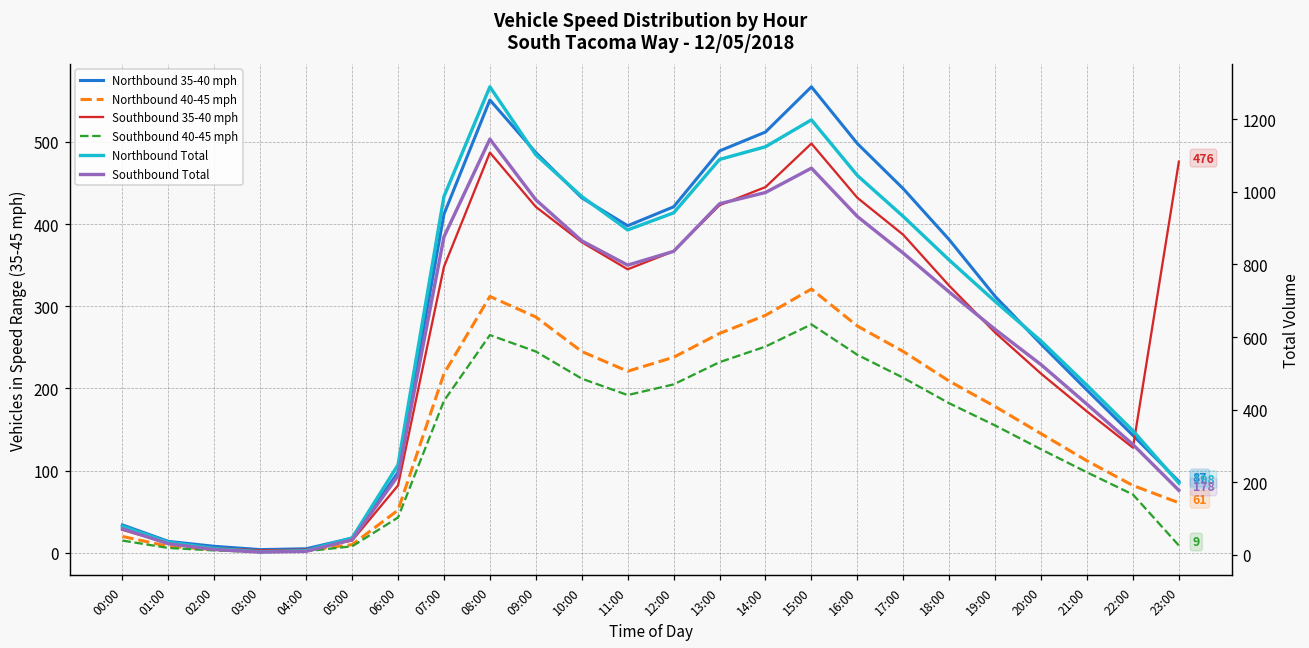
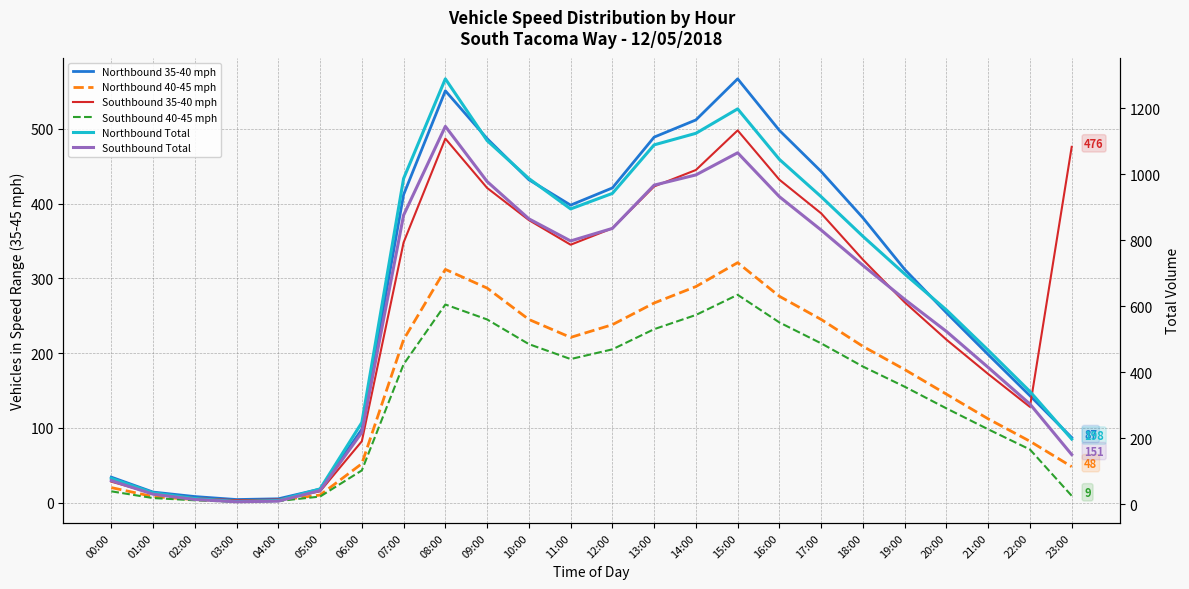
Northbound 40-45 mph, 23:00: 61 -> 48
Southbound Total, 23:00: 178 -> 151
